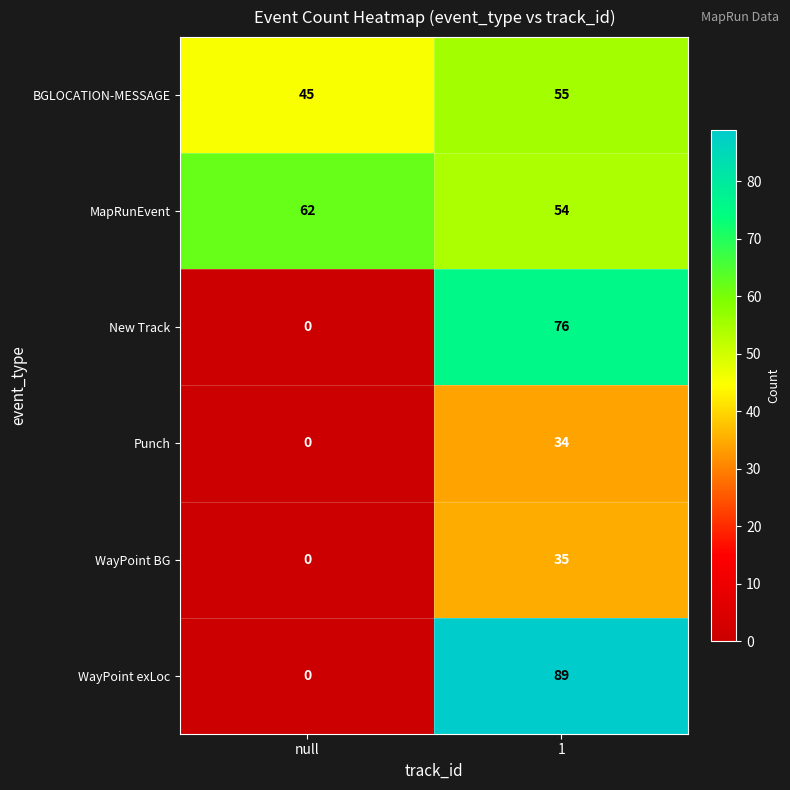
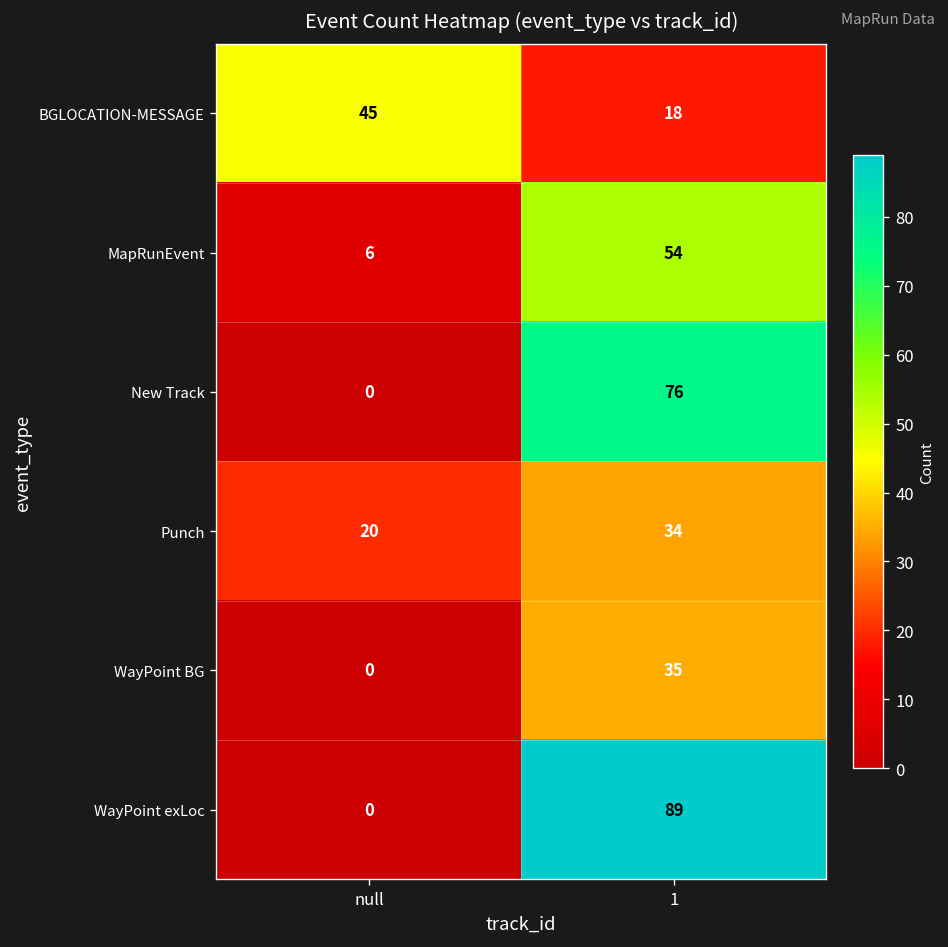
BGLOCATION-MESSAGE, 1: 55 -> 18
MapRunEvent, null: 62 -> 6
Punch, null: 0 -> 20
